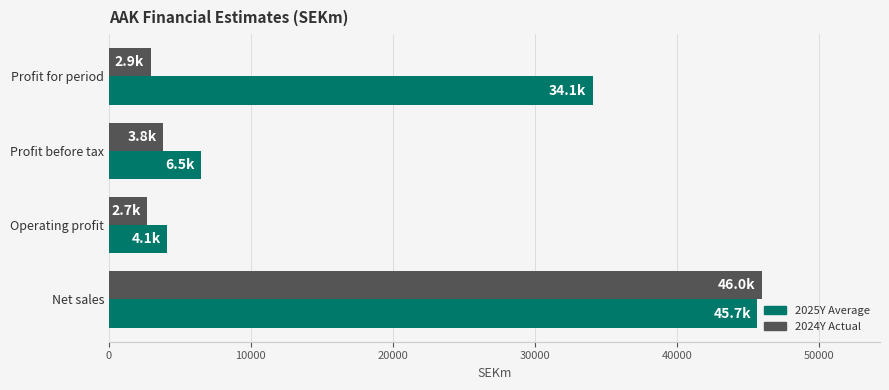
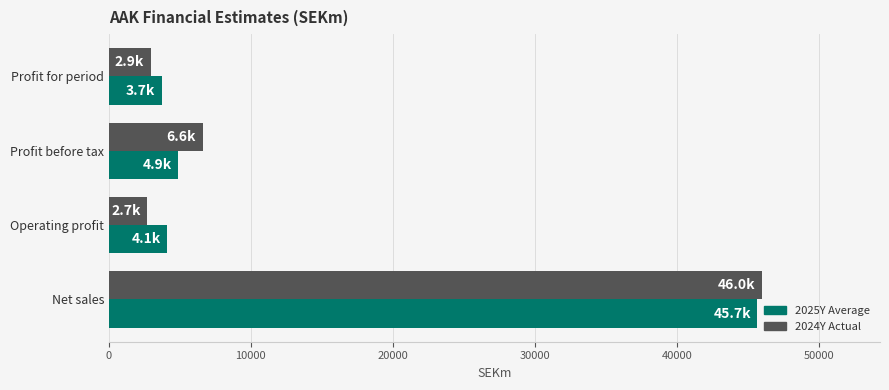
2025Y Average, Profit for period: 34.1k -> 3.7k
2024Y Actual, Profit before tax: 3.8k -> 6.6k
2025Y Average, Profit before tax: 6.5k -> 4.9k
